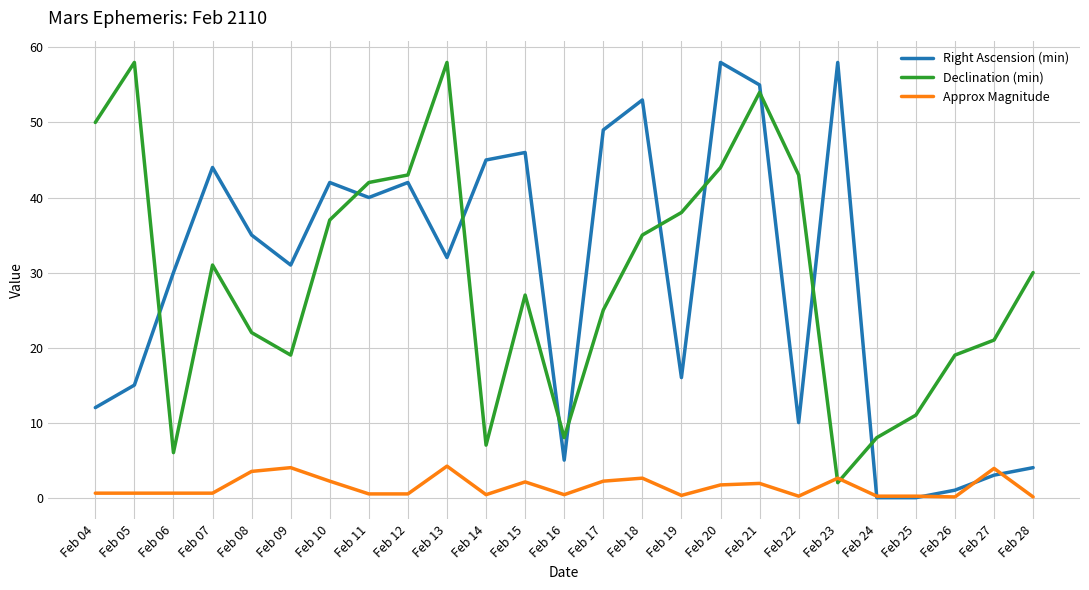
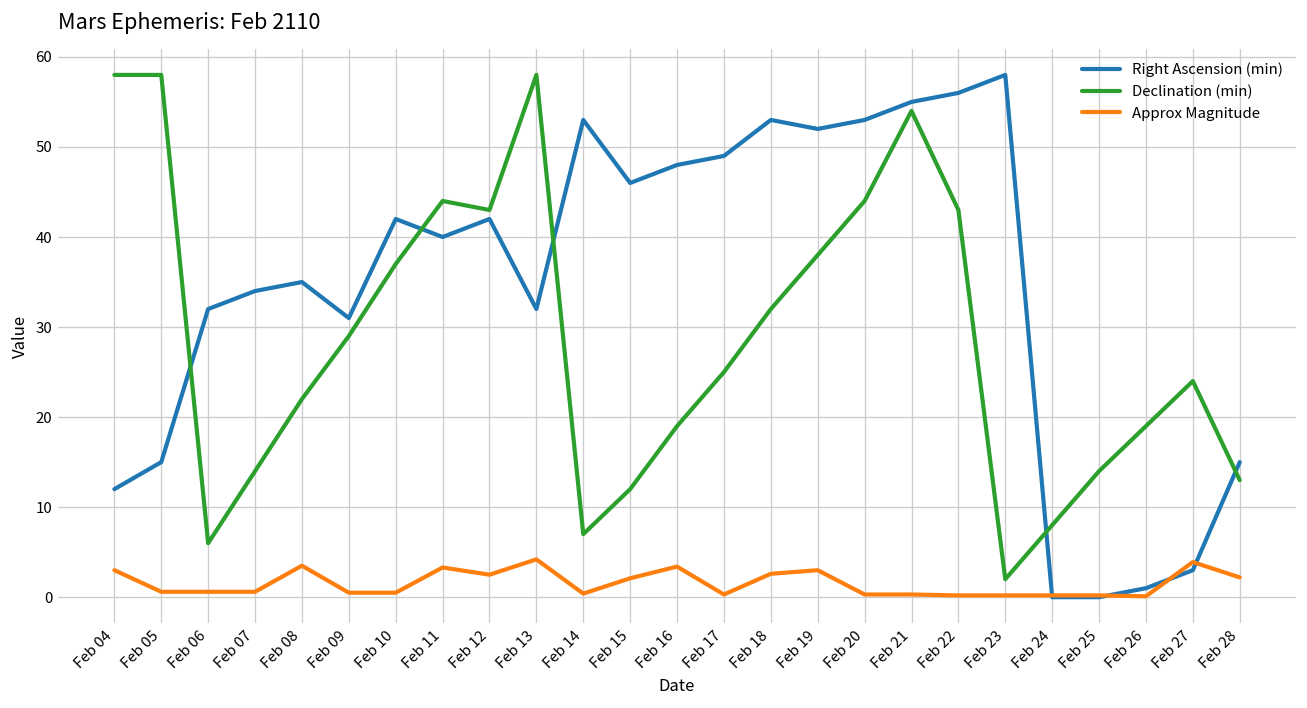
Declination (min), Feb 04: 50 -> 58
Approx Magnitude, Feb 04: 1 -> 3
Right Ascension (min), Feb 06: 30 -> 32
Right Ascension (min), Feb 07: 44 -> 34
Declination (min), Feb 07: 31 -> 14
Declination (min), Feb 09: 19 -> 29
Approx Magnitude, Feb 09: 4 -> 1
Approx Magnitude, Feb 10: 2 -> 1
Declination (min), Feb 11: 42 -> 44
Approx Magnitude, Feb 11: 1 -> 3
Approx Magnitude, Feb 12: 1 -> 3
Right Ascension (min), Feb 14: 45 -> 53
Declination (min), Feb 15: 27 -> 12
Right Ascension (min), Feb 16: 5 -> 48
Declination (min), Feb 16: 8 -> 19
Approx Magnitude, Feb 16: 0 -> 3
Approx Magnitude, Feb 17: 2 -> 0
Declination (min), Feb 18: 35 -> 32
Right Ascension (min), Feb 19: 16 -> 52
Approx Magnitude, Feb 19: 0 -> 3
Right Ascension (min), Feb 20: 58 -> 53
Approx Magnitude, Feb 20: 2 -> 0
Approx Magnitude, Feb 21: 2 -> 0
Right Ascension (min), Feb 22: 10 -> 56
Approx Magnitude, Feb 23: 3 -> 0
Declination (min), Feb 25: 11 -> 14
Declination (min), Feb 27: 21 -> 24
Right Ascension (min), Feb 28: 4 -> 15
Declination (min), Feb 28: 30 -> 13
Approx Magnitude, Feb 28: 0 -> 2
